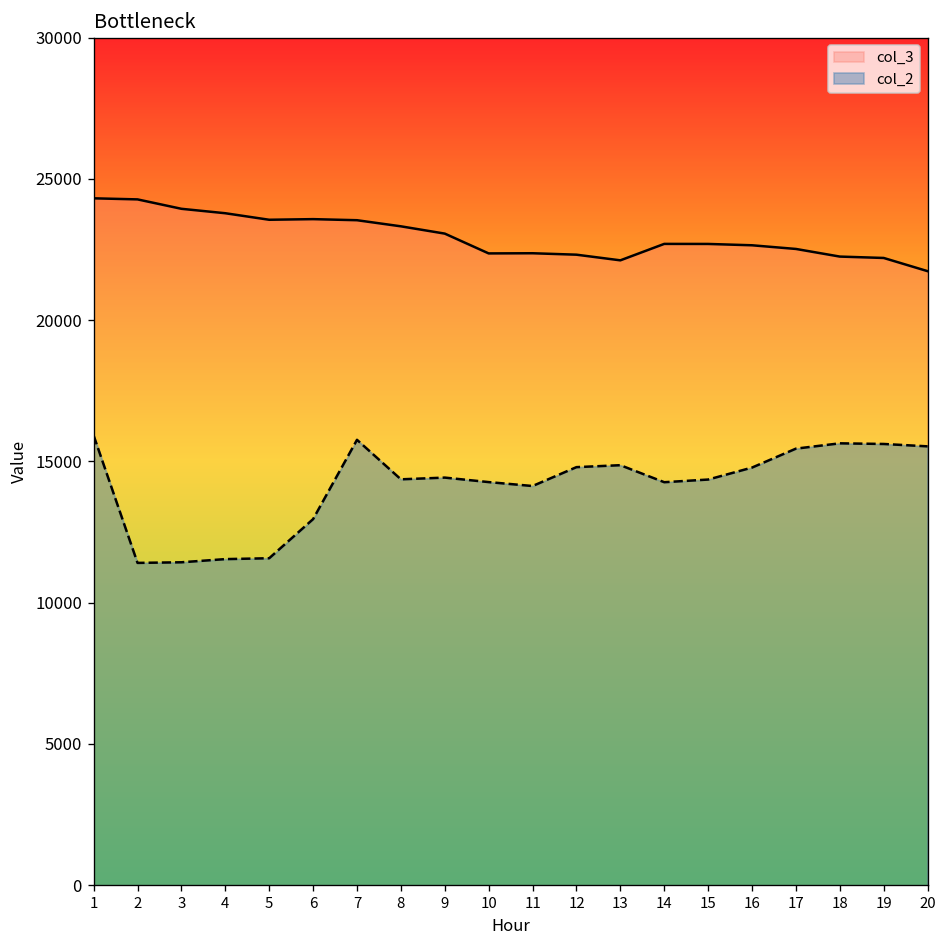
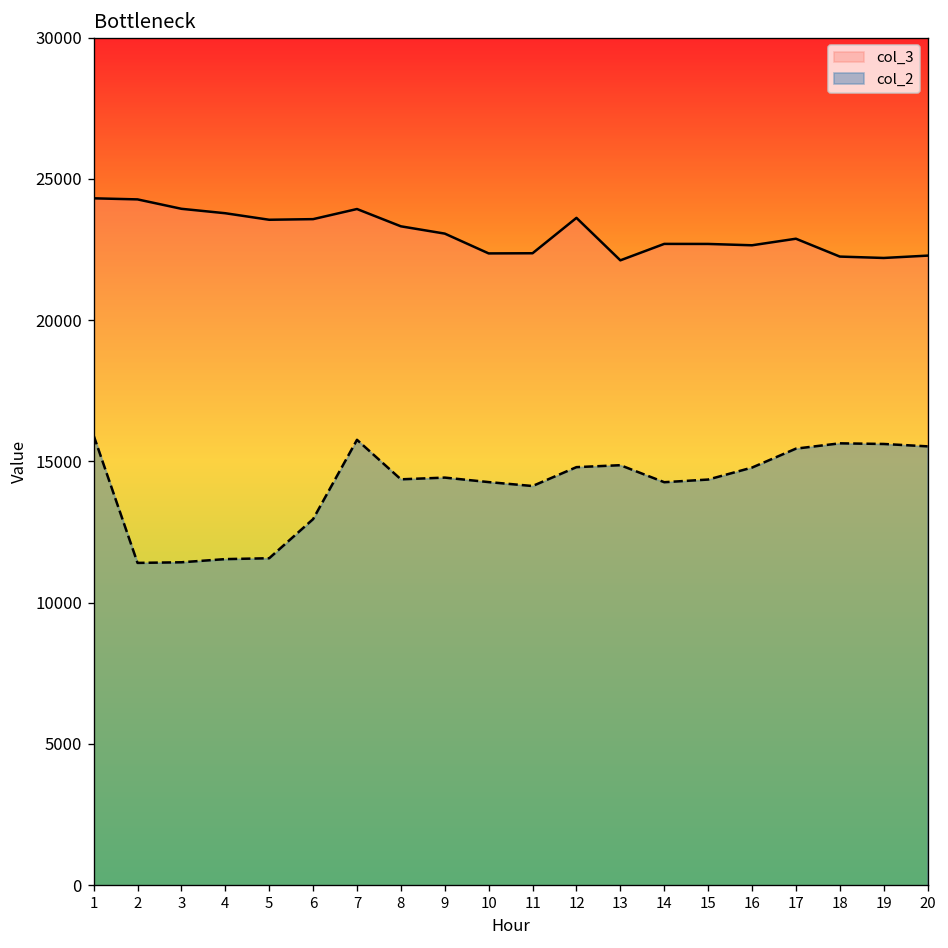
col_3, 7: 23500 -> 23900
col_3, 12: 22300 -> 23600
col_3, 17: 22500 -> 22900
col_3, 20: 21700 -> 22300
